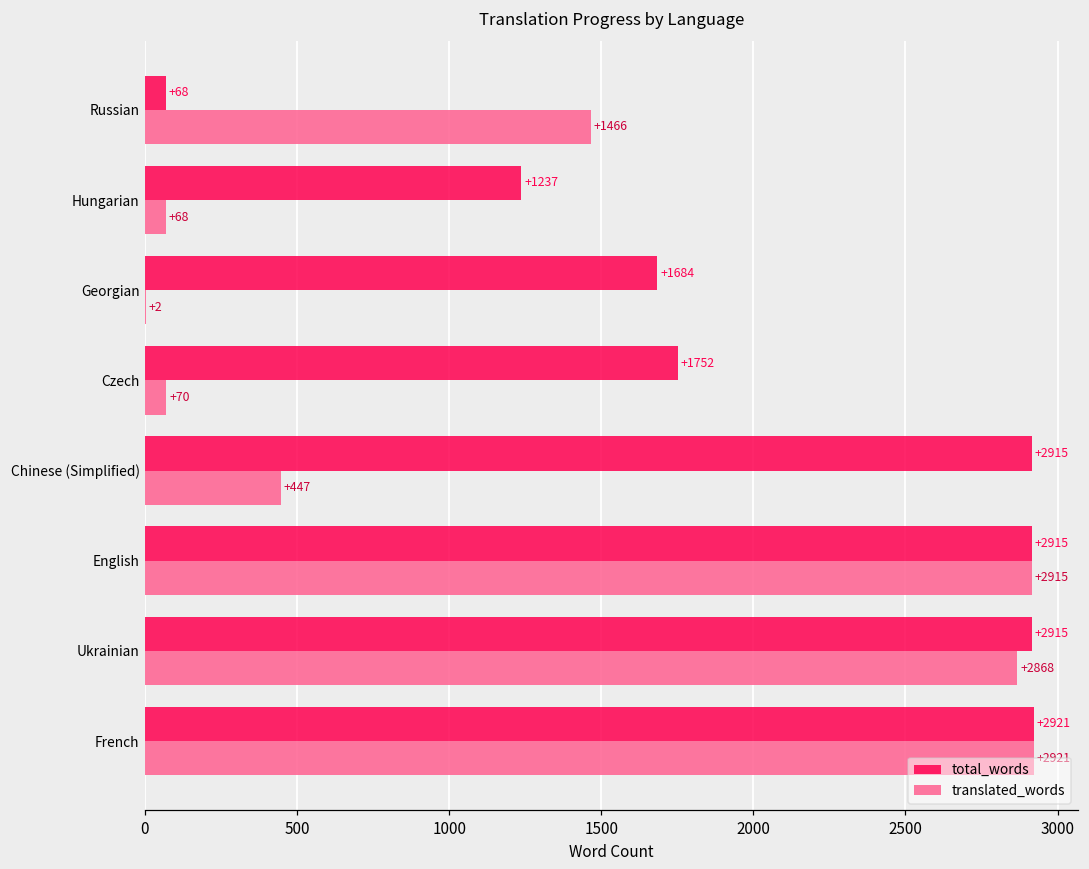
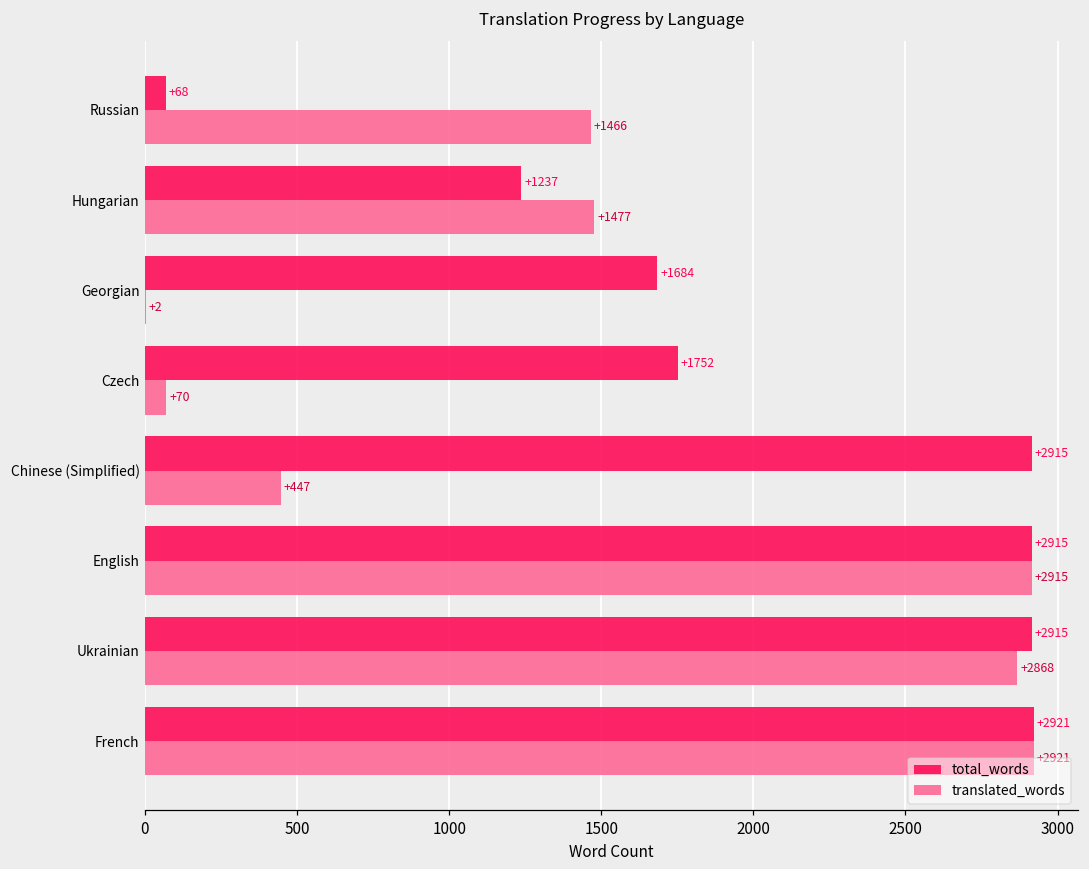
translated_words, Hungarian: +68 -> +1477
